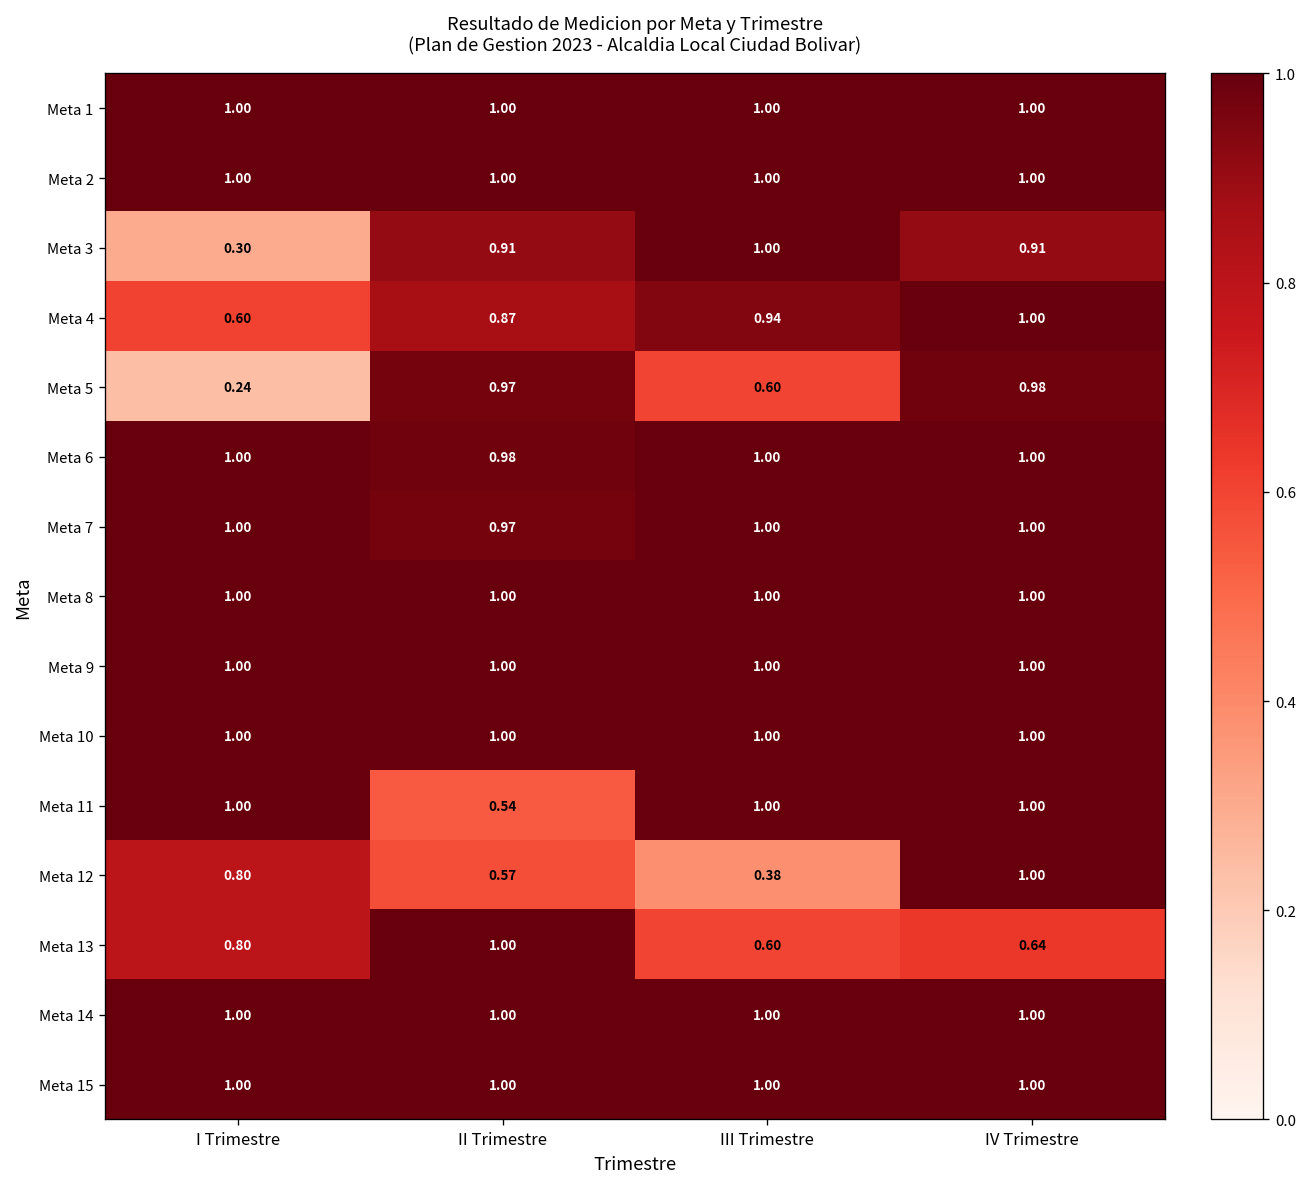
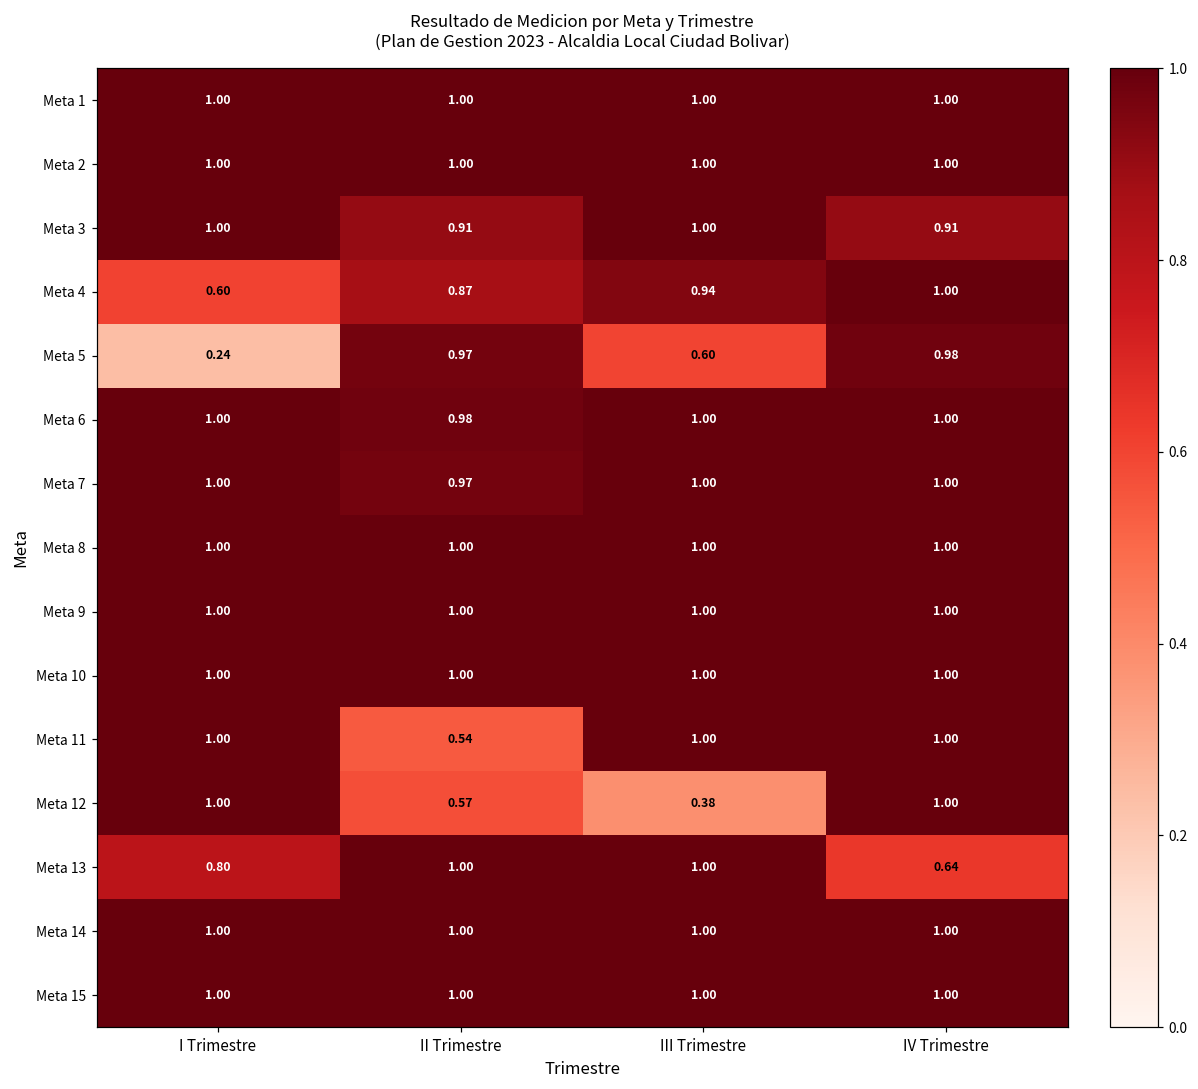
Meta 3, I Trimestre: 0.30 -> 1.00
Meta 12, I Trimestre: 0.80 -> 1.00
Meta 13, III Trimestre: 0.60 -> 1.00
